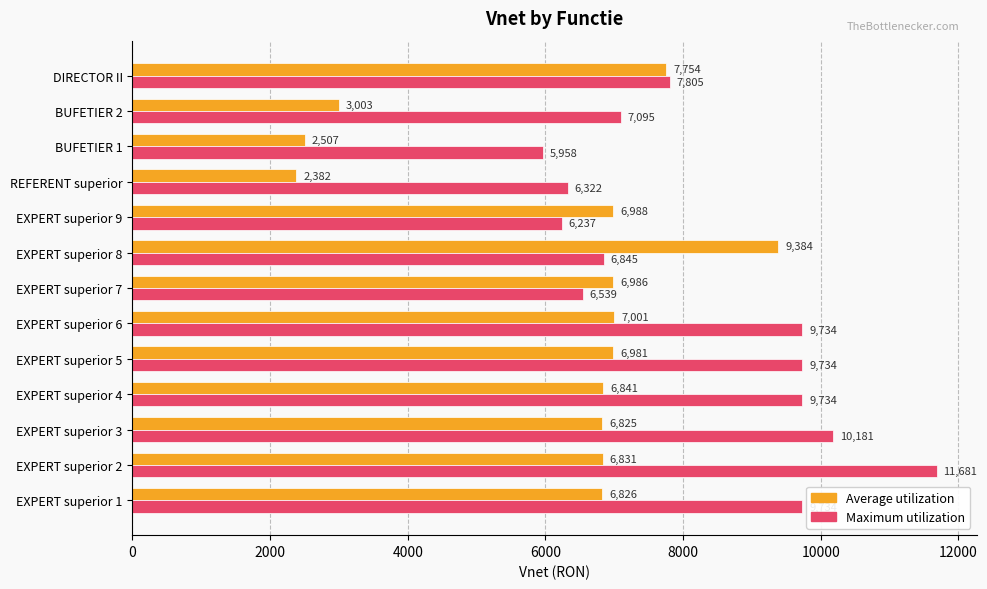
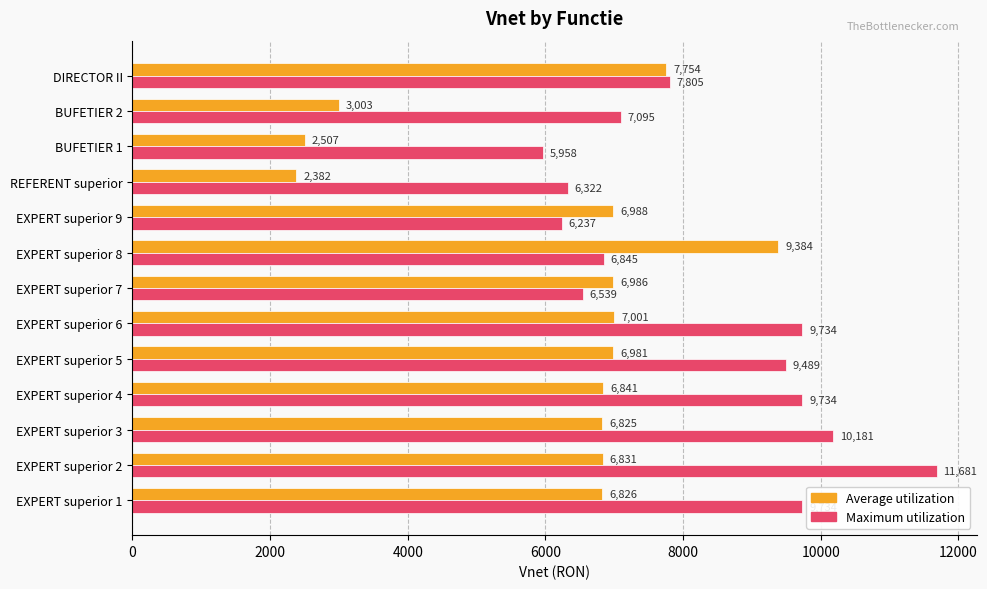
Maximum utilization, EXPERT superior 5: 9,734 -> 9,489
